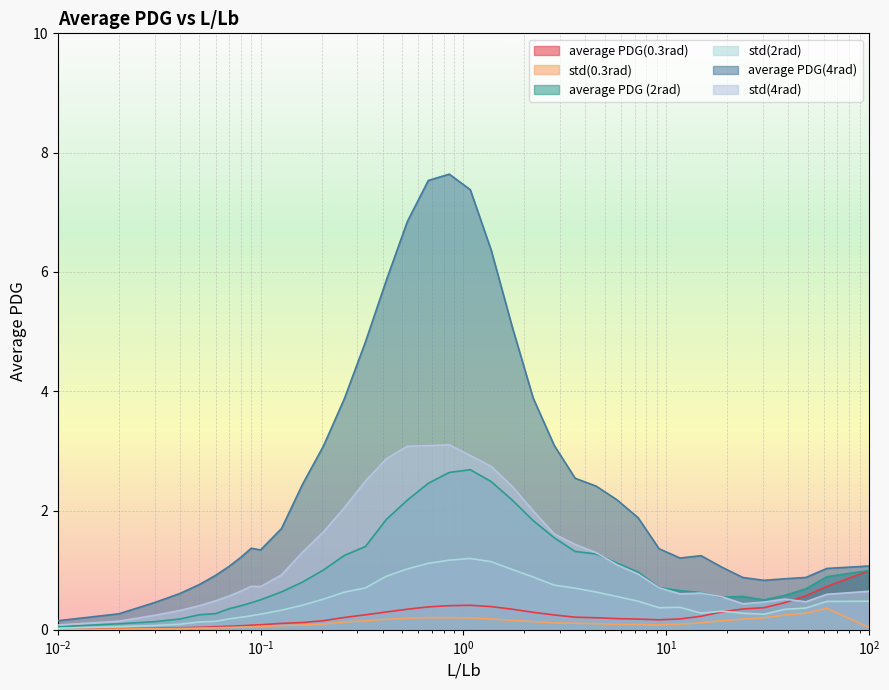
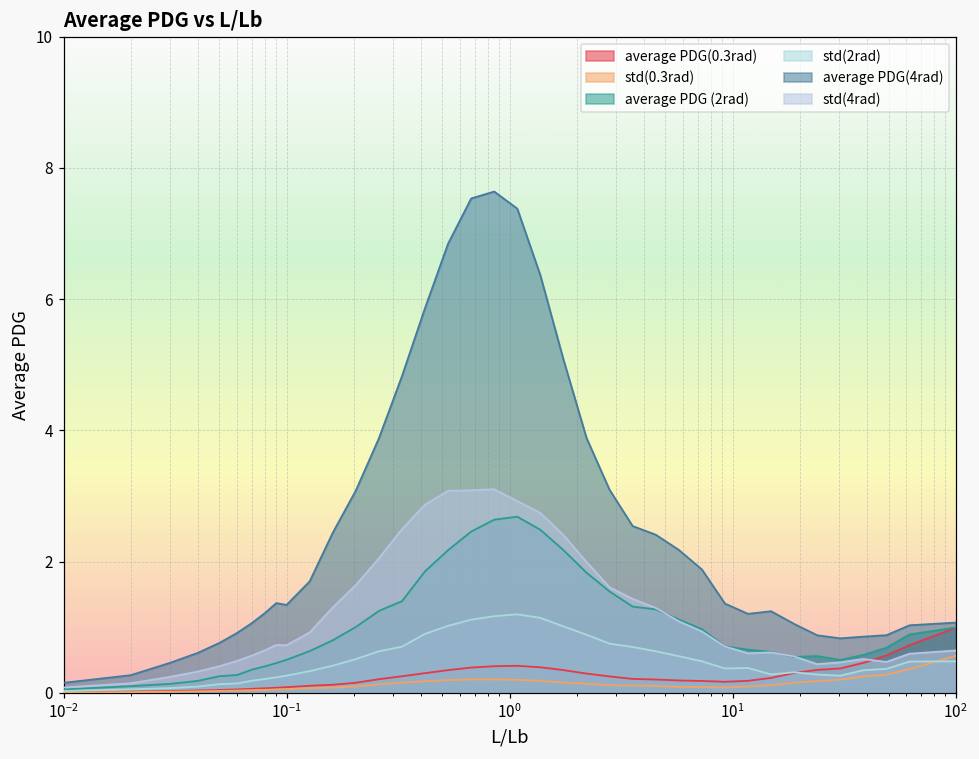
std(0.3rad), 10^2: 0.0 -> 0.6
